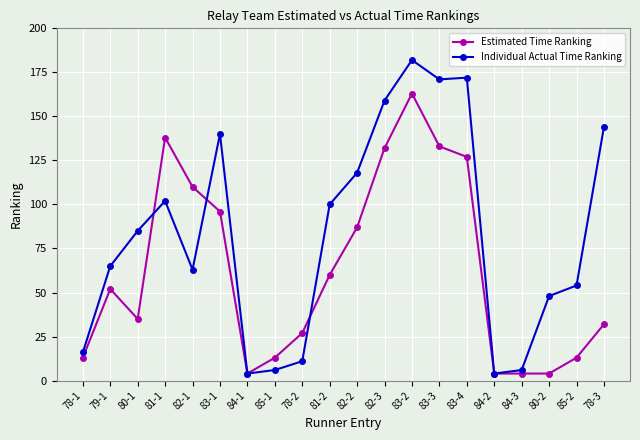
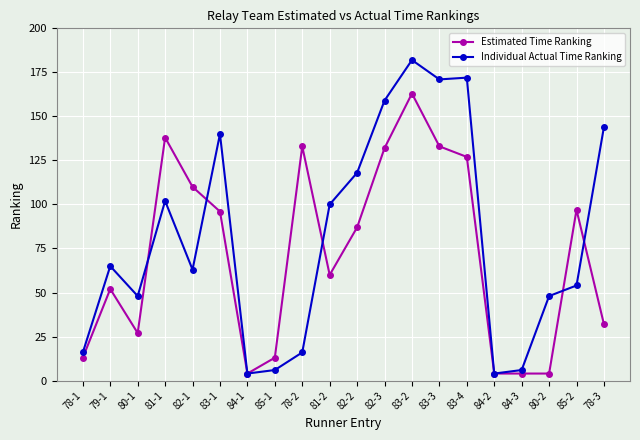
Estimated Time Ranking, 80-1: 35 -> 27
Individual Actual Time Ranking, 80-1: 85 -> 48
Estimated Time Ranking, 78-2: 27 -> 133
Individual Actual Time Ranking, 78-2: 11 -> 16
Estimated Time Ranking, 85-2: 13 -> 97
